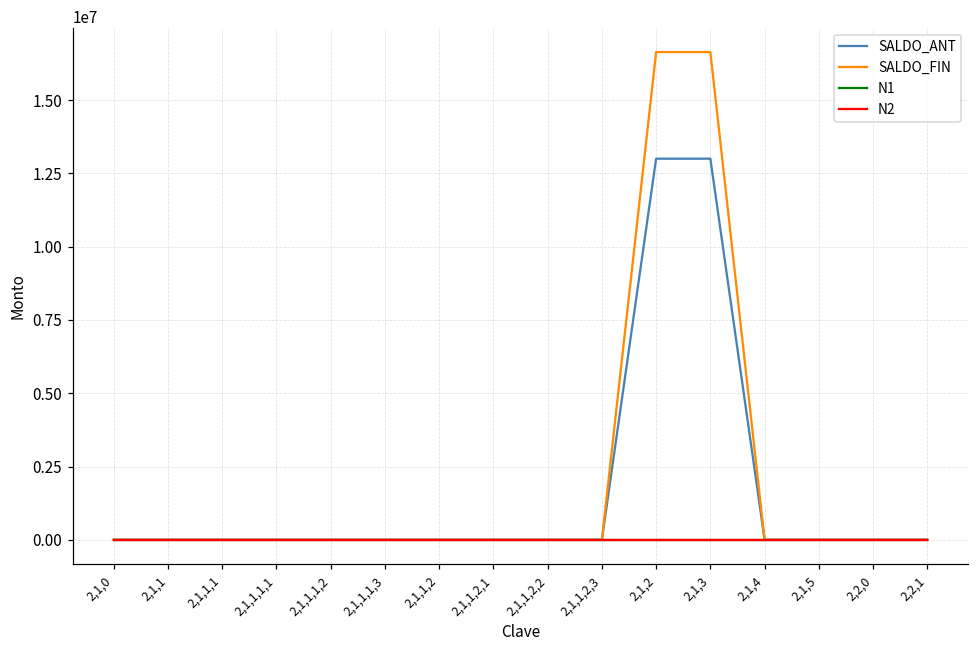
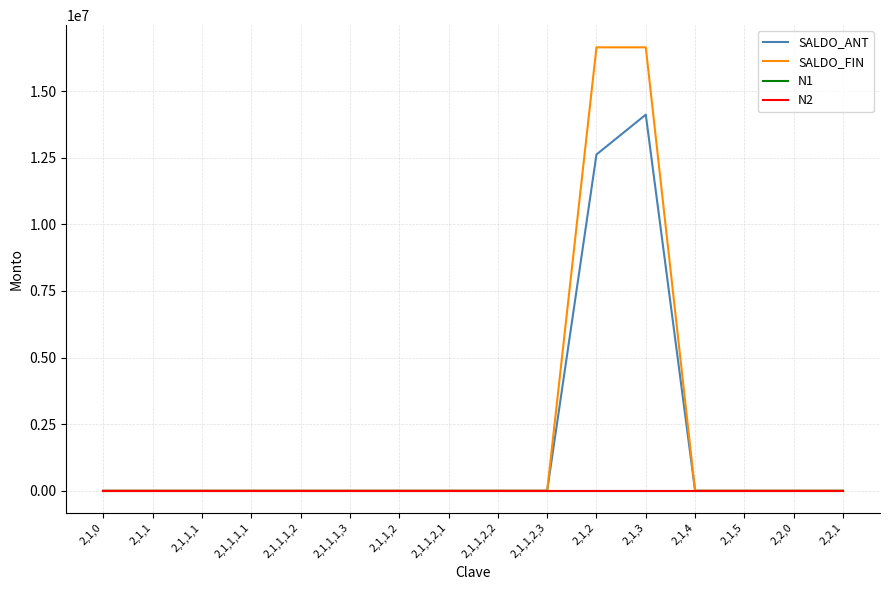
SALDO_ANT, 2,1,2: 13000000 -> 12600000
SALDO_ANT, 2,1,3: 13000000 -> 14100000
